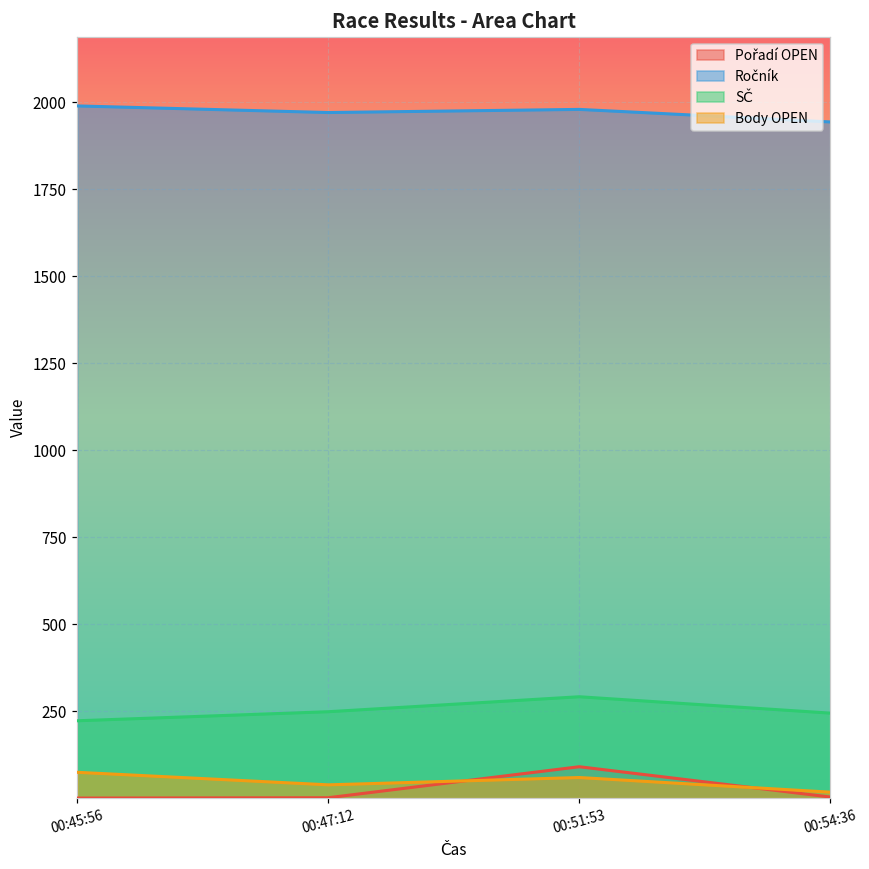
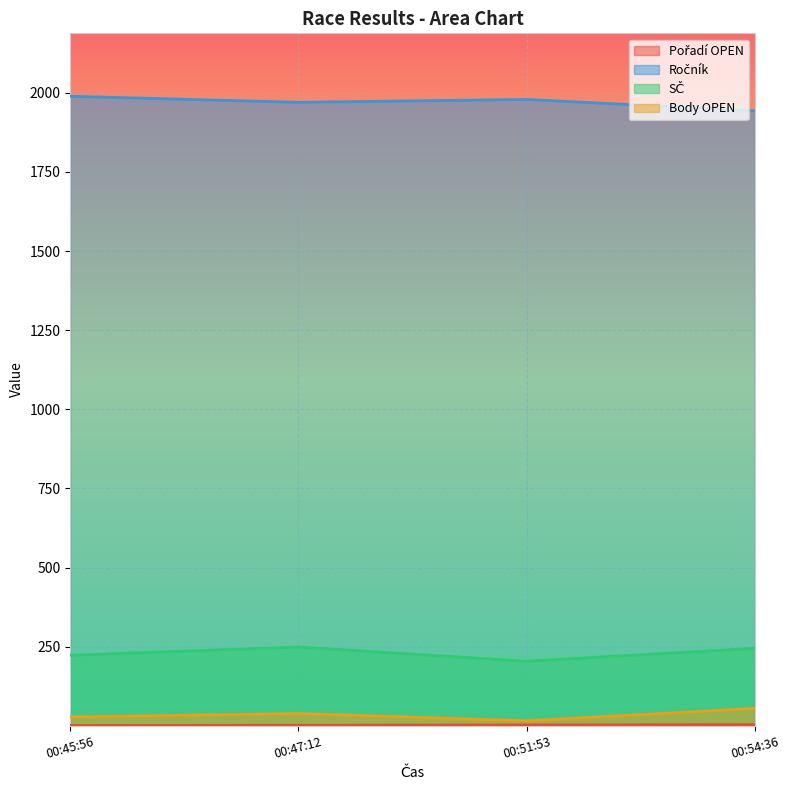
Body OPEN, 00:45:56: 80 -> 30
Pořadí OPEN, 00:51:53: 90 -> 0
SČ, 00:51:53: 290 -> 200
Body OPEN, 00:51:53: 60 -> 20
Body OPEN, 00:54:36: 20 -> 60
